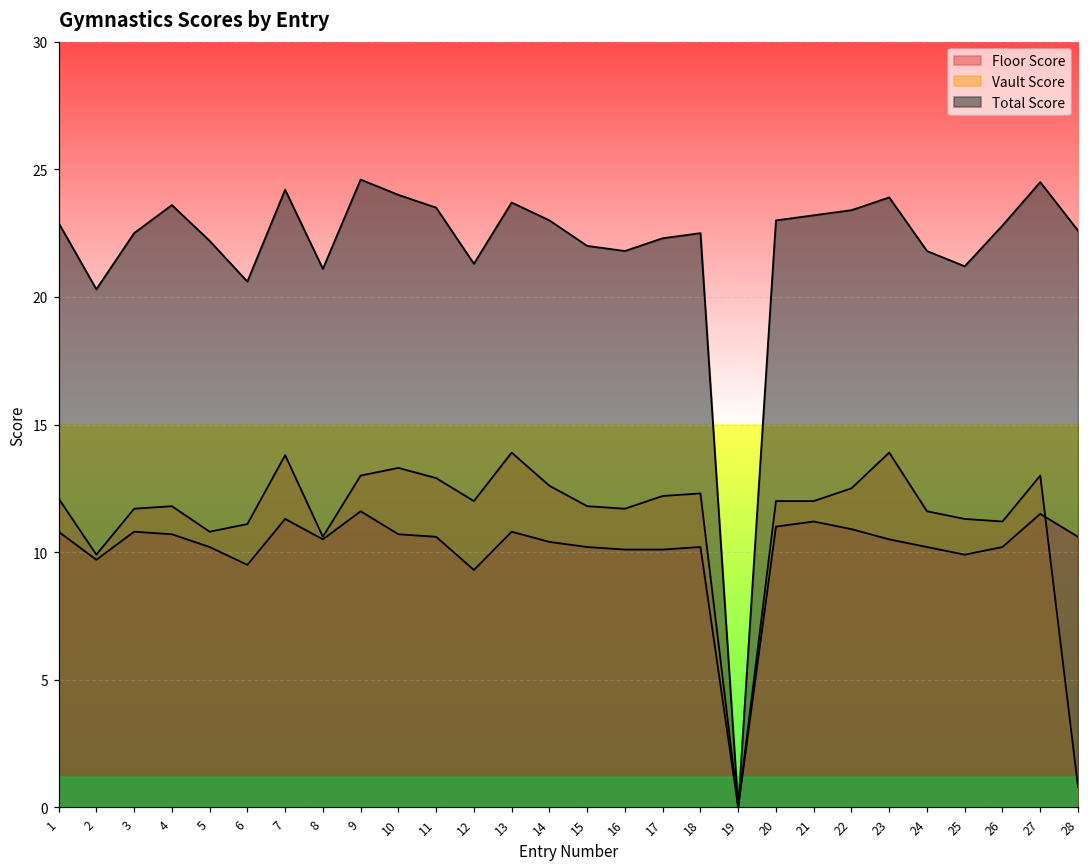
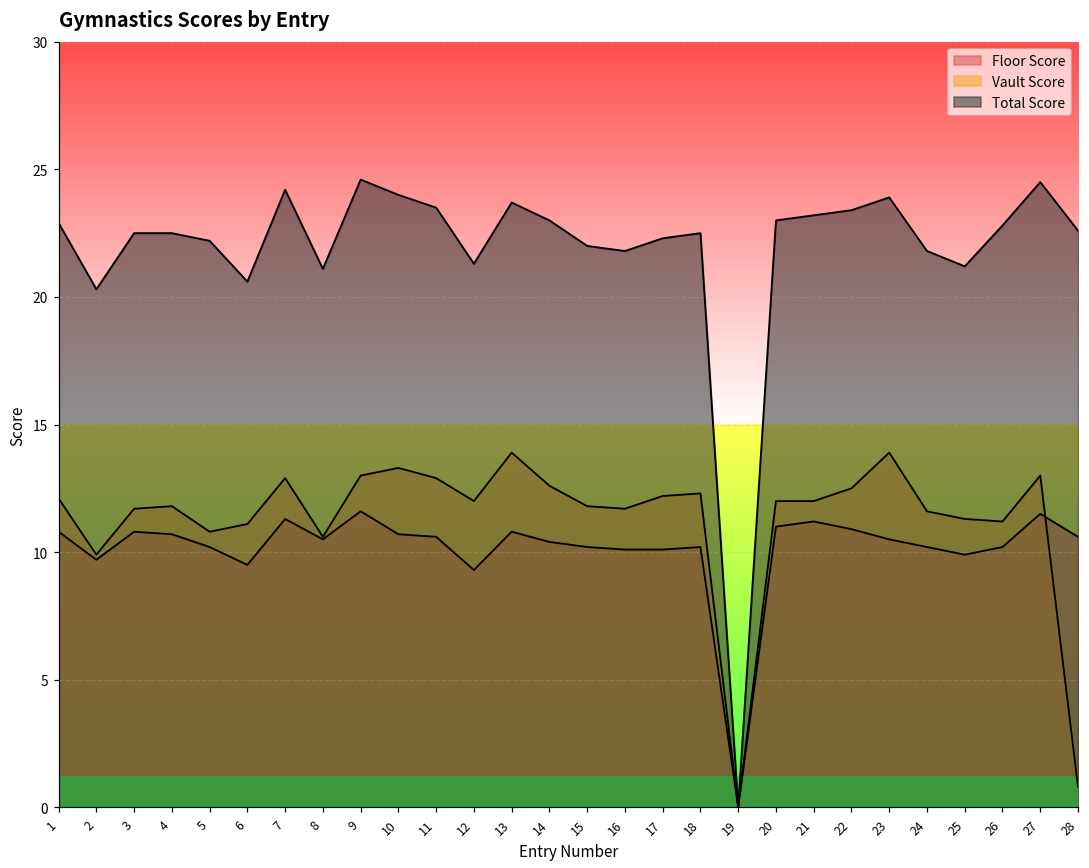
Total Score, 4: 23.6 -> 22.5
Vault Score, 7: 13.8 -> 12.9
